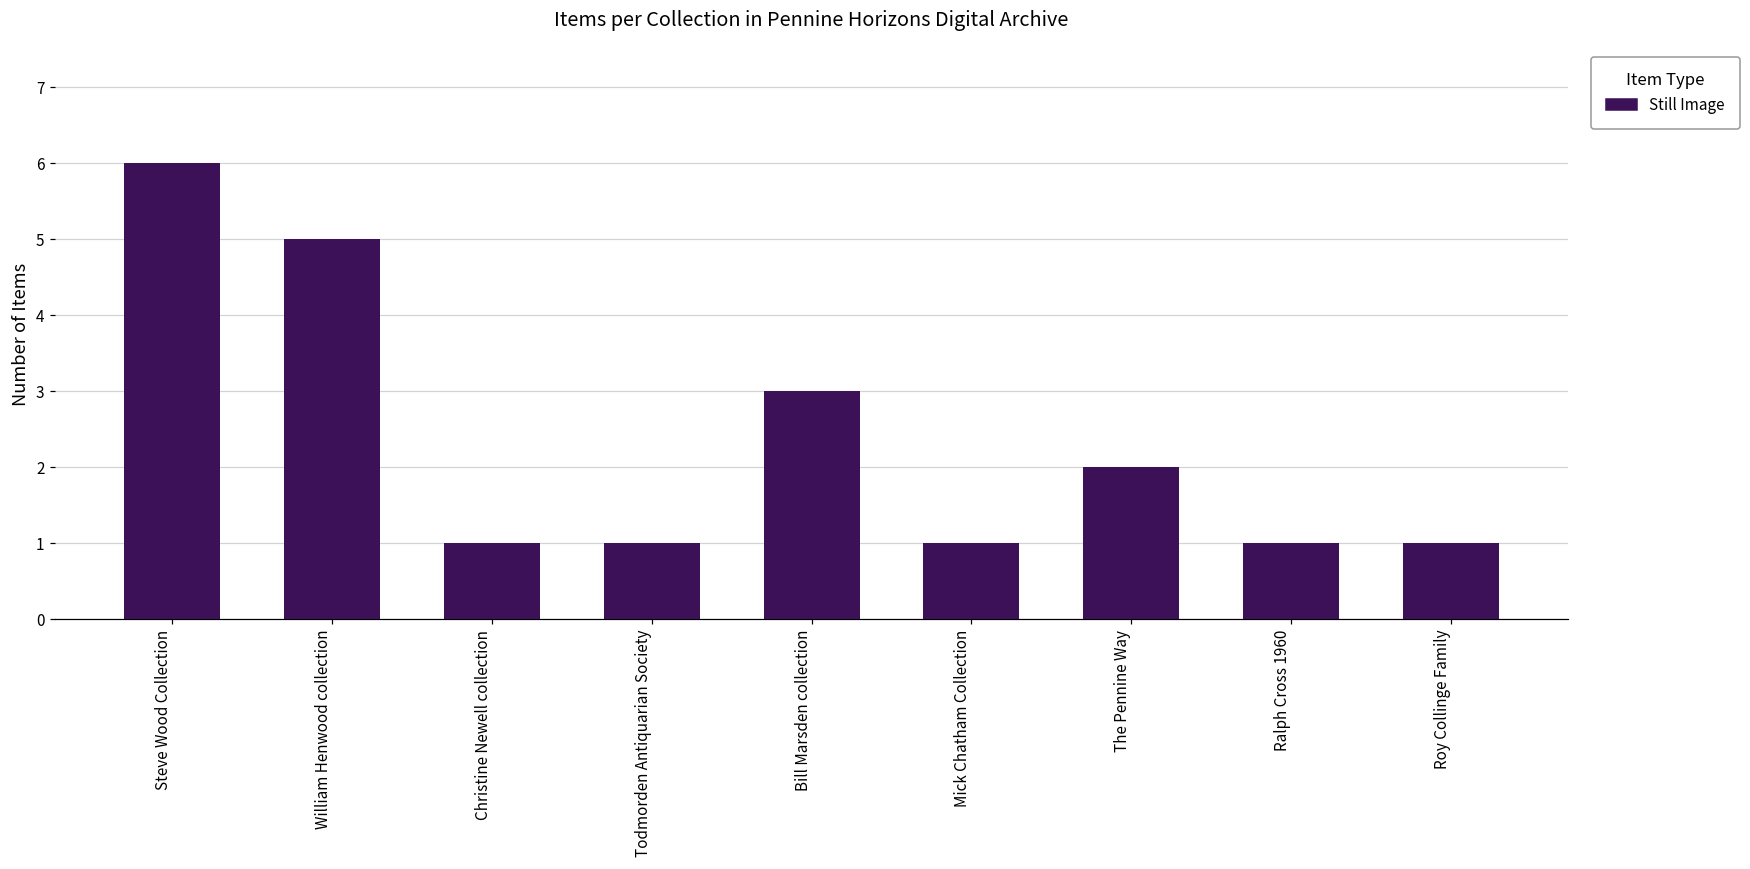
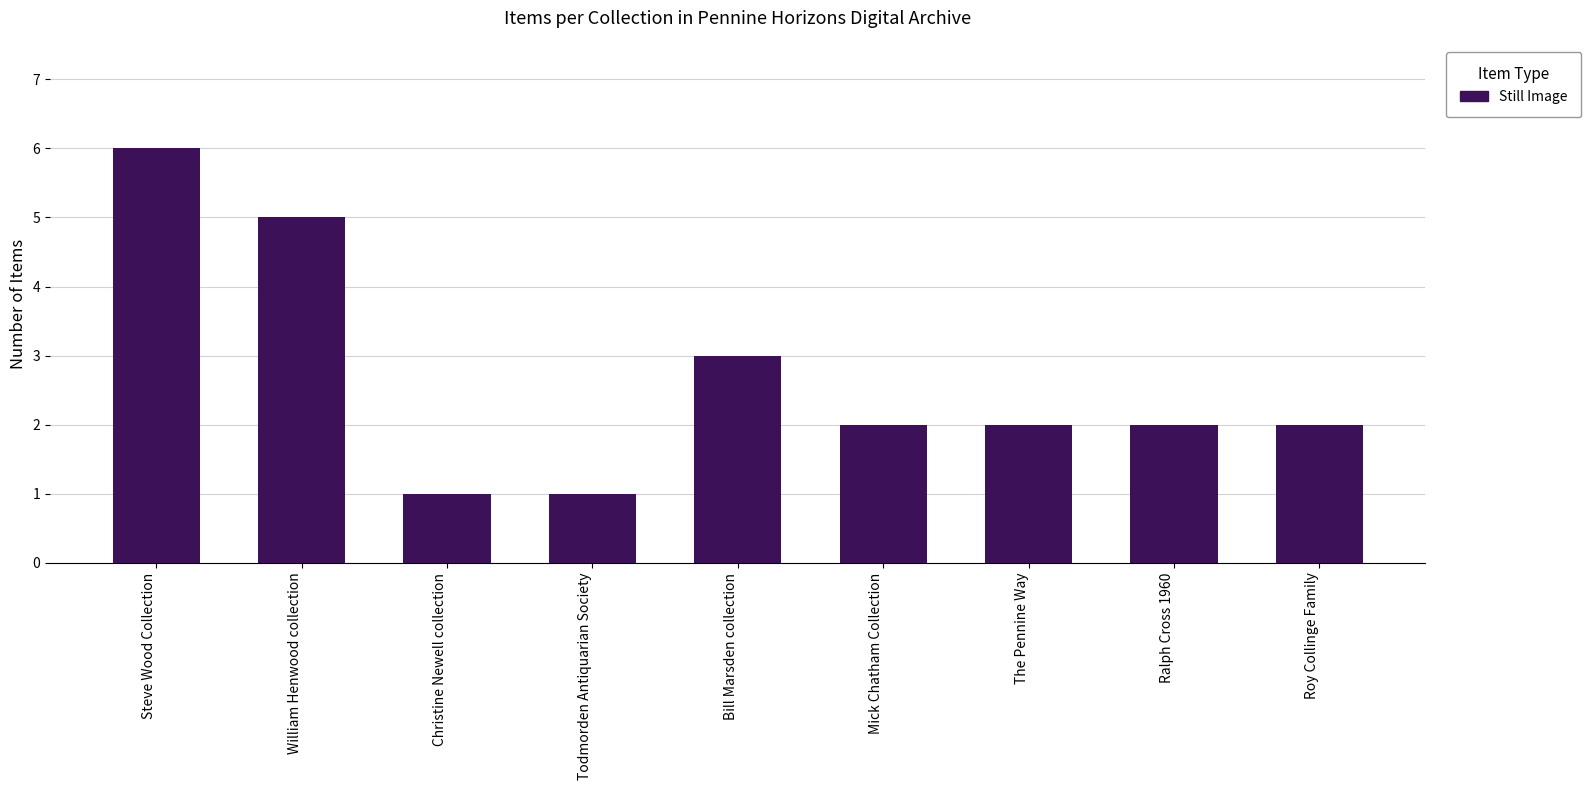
Mick Chatham Collection: 1 -> 2
Ralph Cross 1960: 1 -> 2
Roy Collinge Family: 1 -> 2
